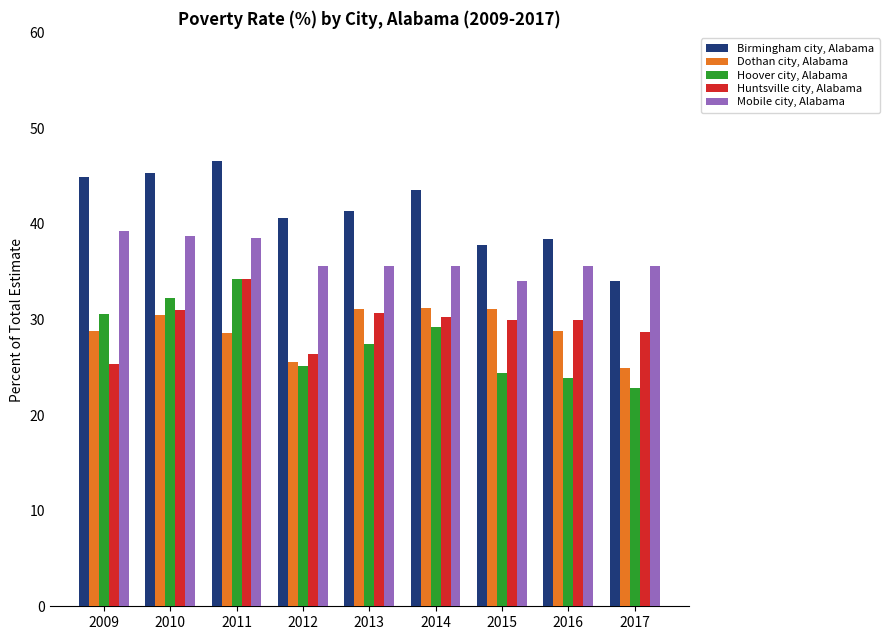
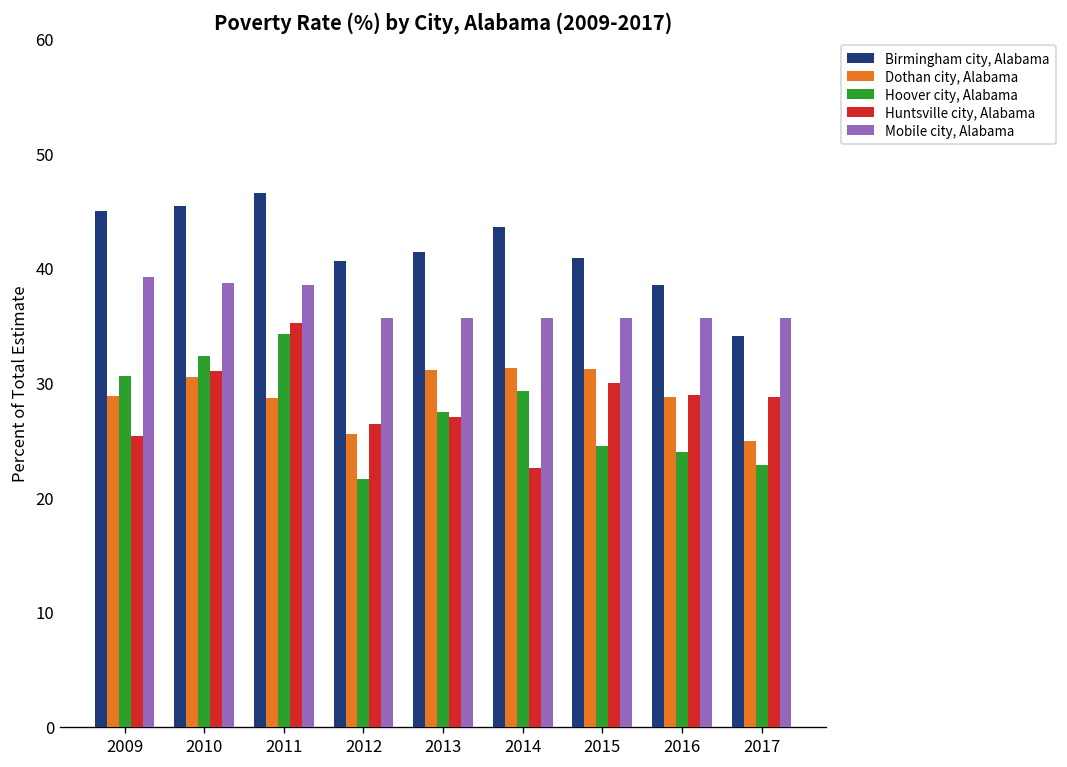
Huntsville city, Alabama, 2011: 34 -> 35
Hoover city, Alabama, 2012: 25 -> 22
Huntsville city, Alabama, 2013: 31 -> 27
Huntsville city, Alabama, 2014: 30 -> 23
Birmingham city, Alabama, 2015: 38 -> 41
Mobile city, Alabama, 2015: 34 -> 36
Huntsville city, Alabama, 2016: 30 -> 29
